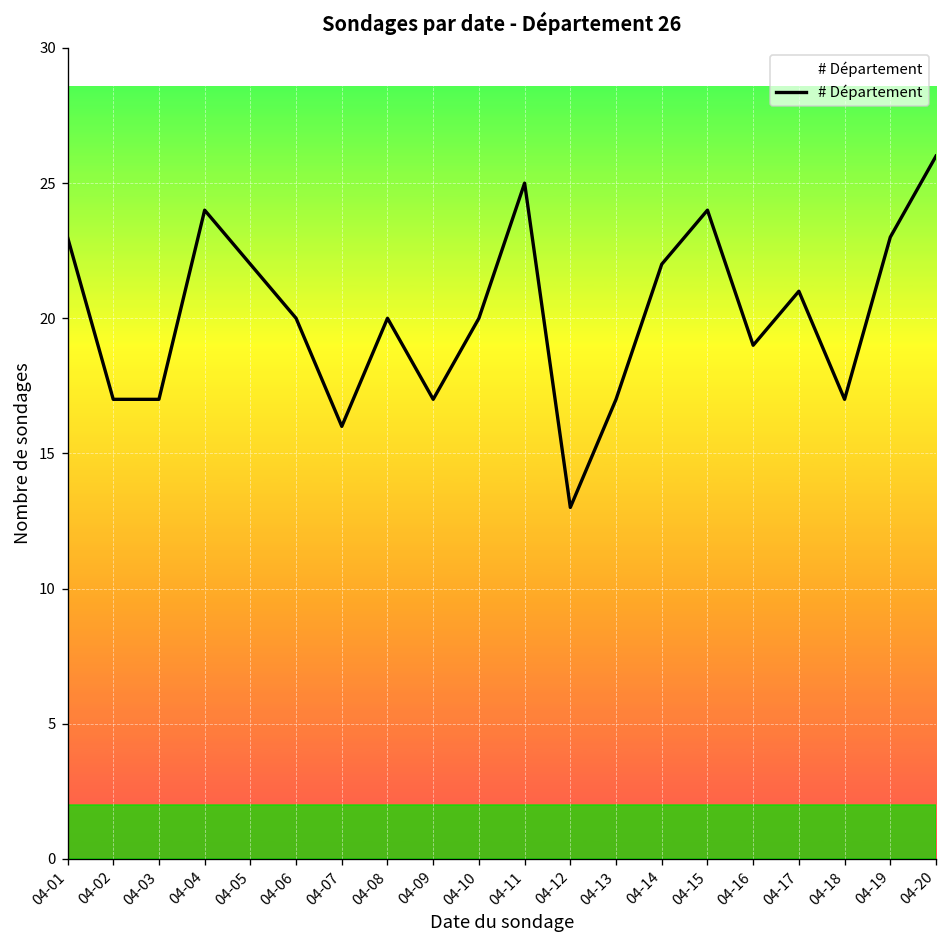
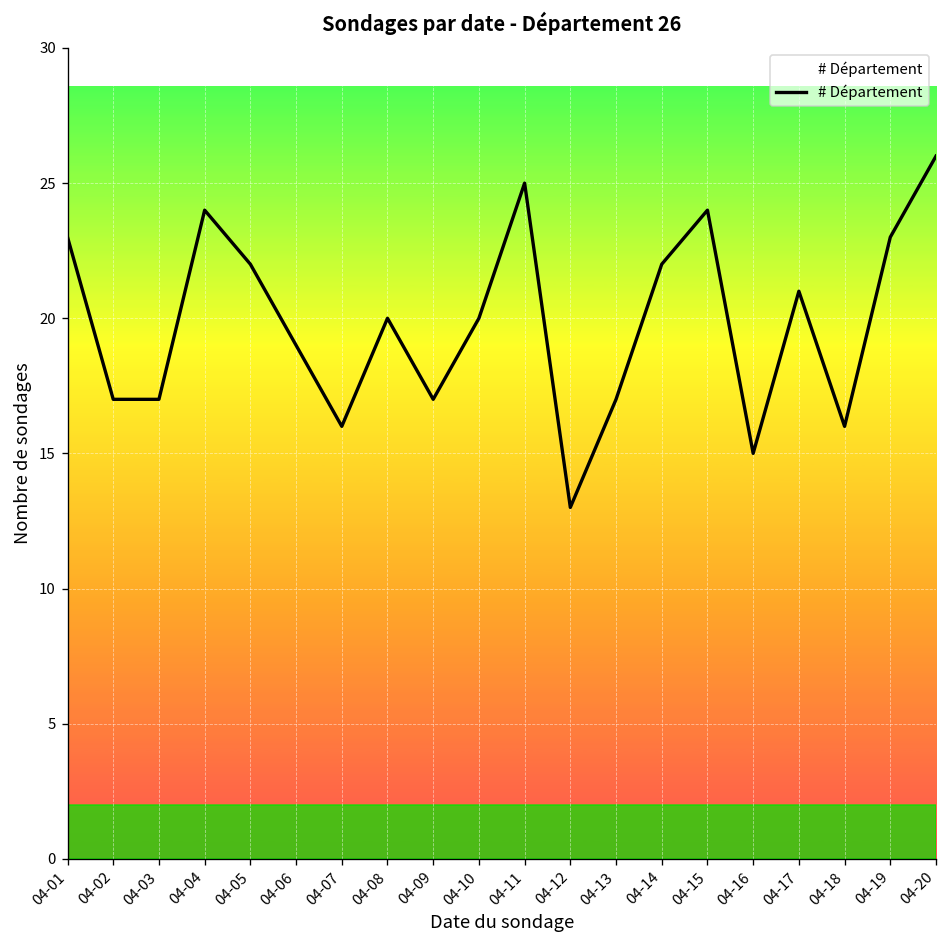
04-06: 20 -> 19
04-16: 19 -> 15
04-18: 17 -> 16
